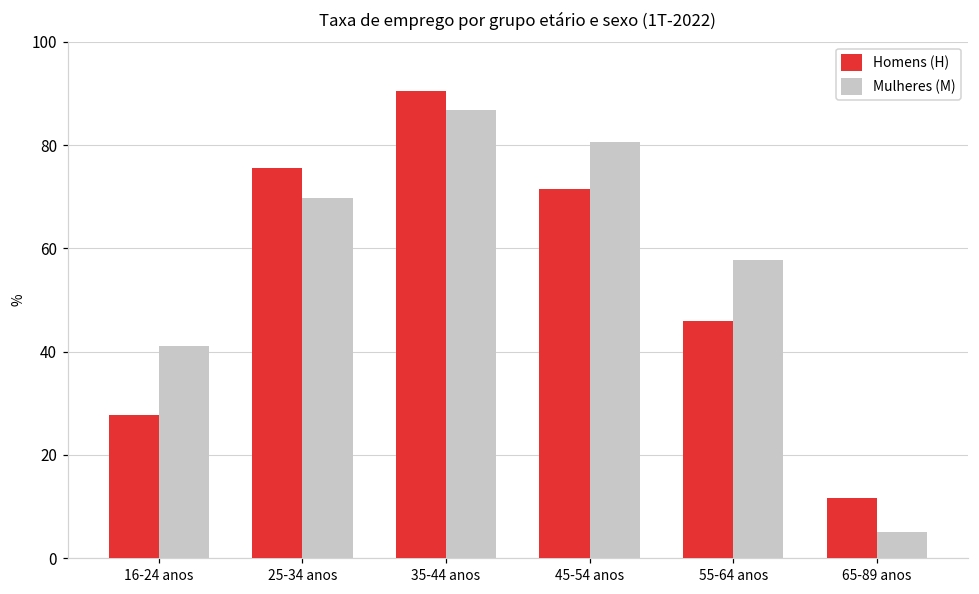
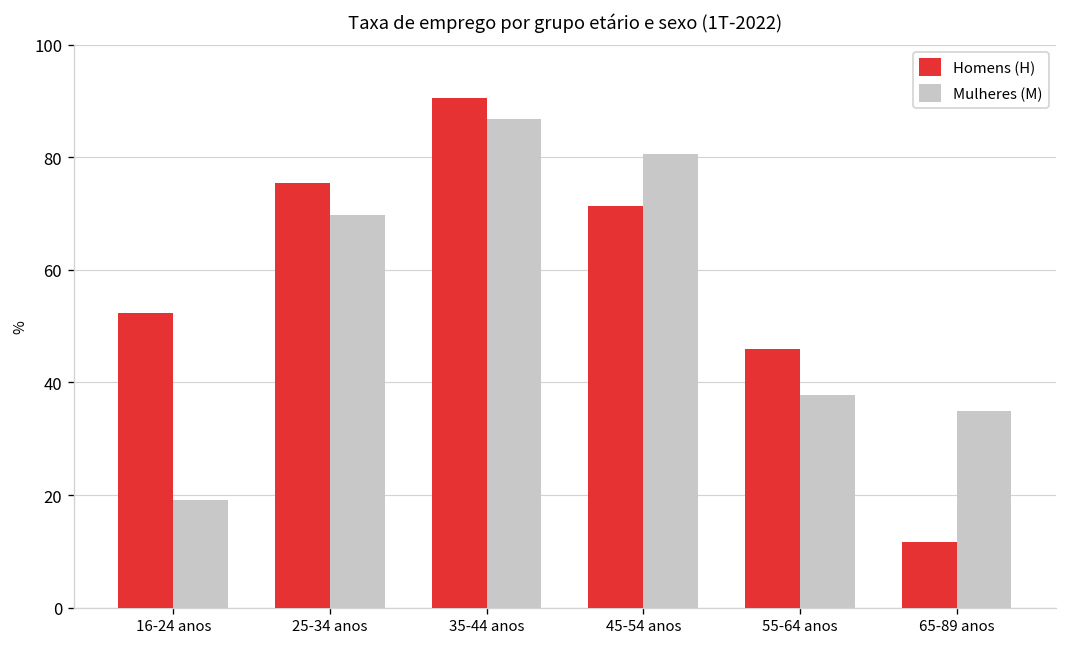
Homens (H), 16-24 anos: 28 -> 52
Mulheres (M), 16-24 anos: 41 -> 19
Mulheres (M), 55-64 anos: 58 -> 38
Mulheres (M), 65-89 anos: 5 -> 35
